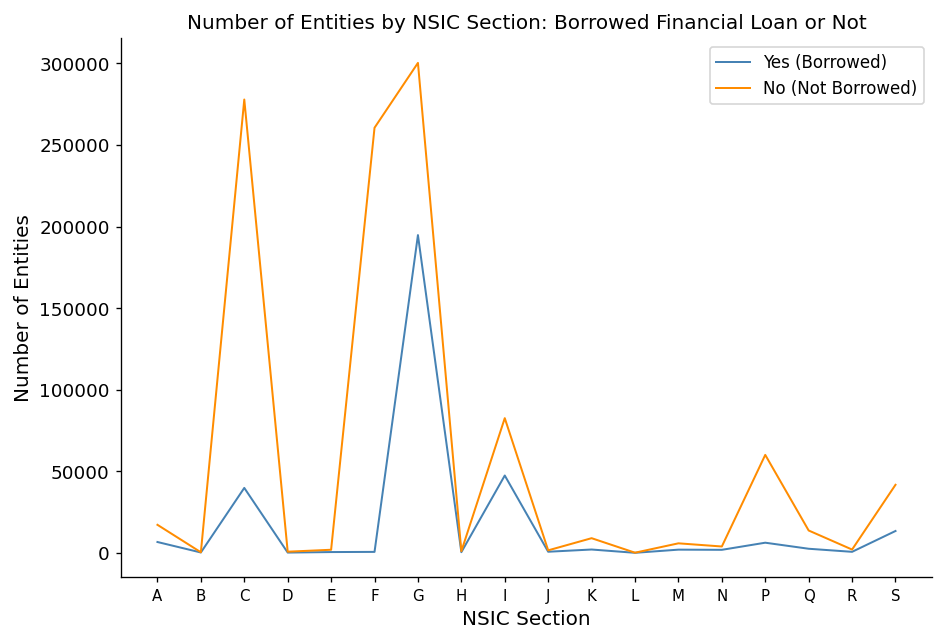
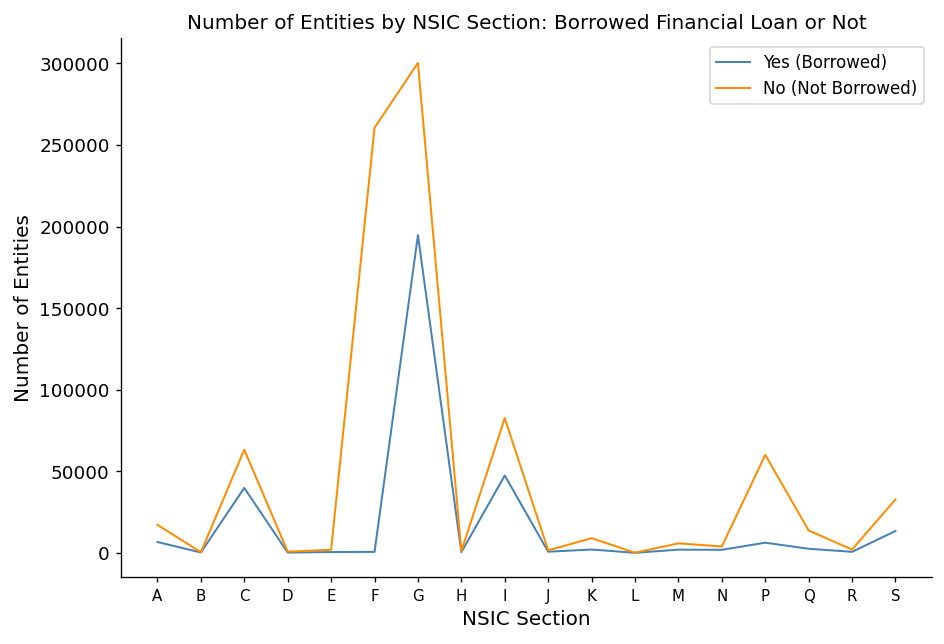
No (Not Borrowed), C: 278000 -> 63000
No (Not Borrowed), S: 42000 -> 33000
